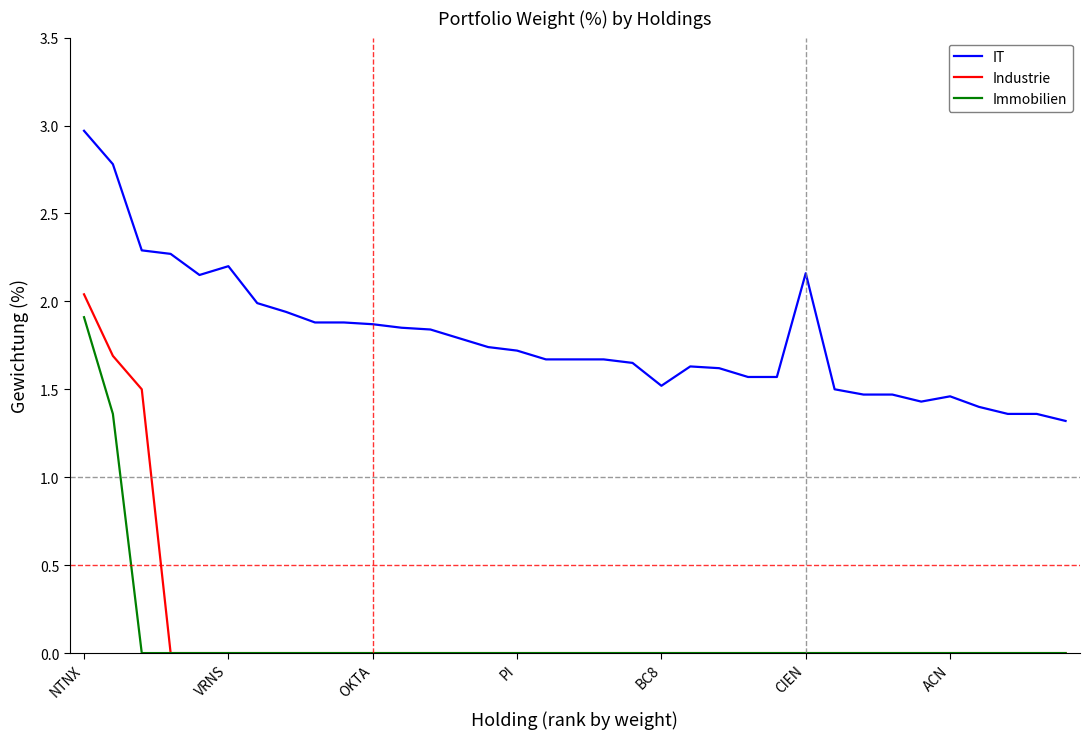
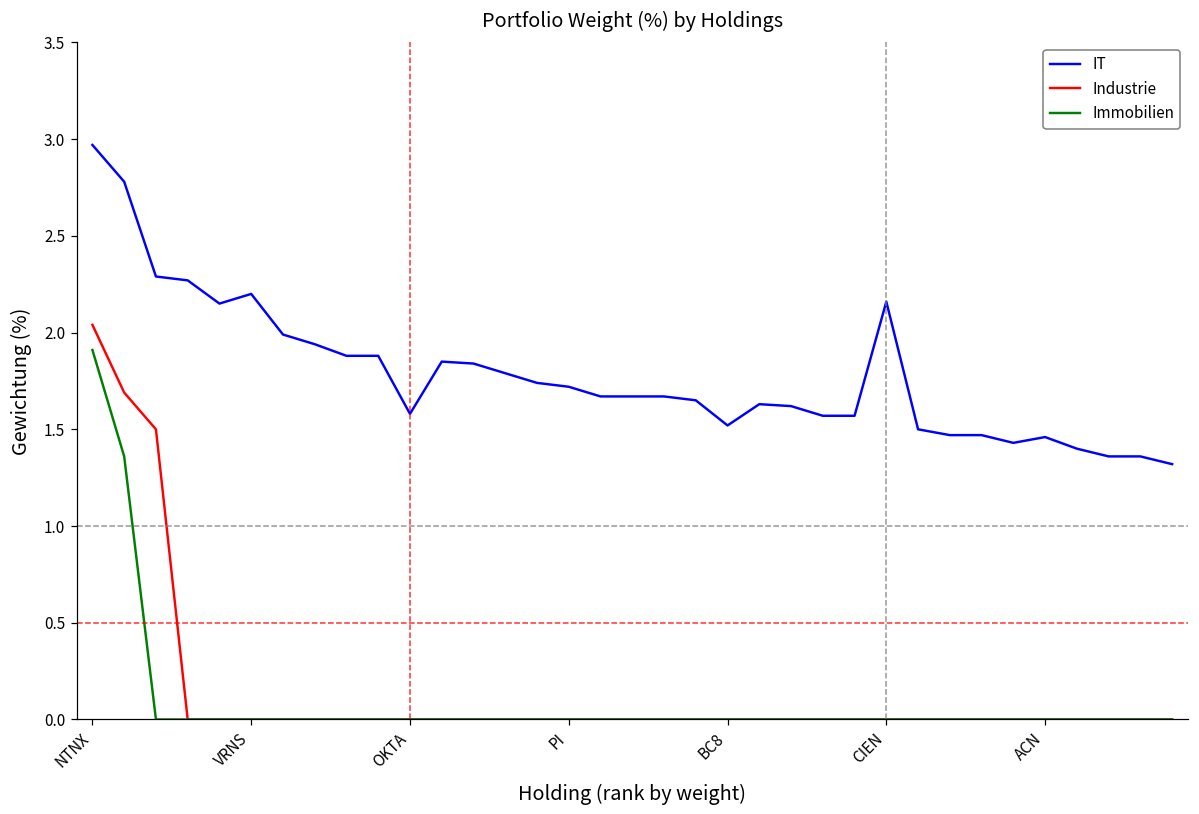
IT, OKTA: 1.87 -> 1.58
